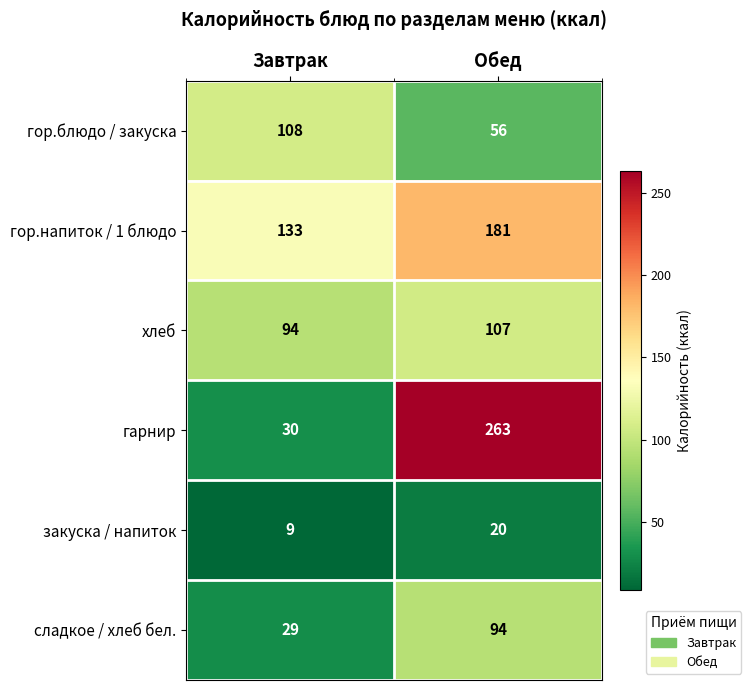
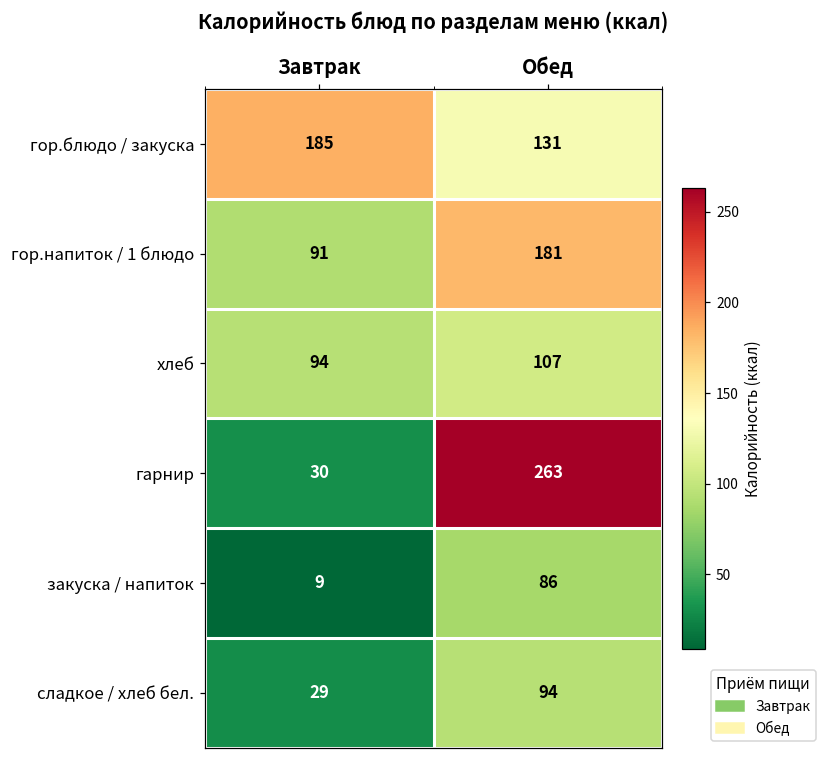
гор.блюдо / закуска, Завтрак: 108 -> 185
гор.блюдо / закуска, Обед: 56 -> 131
гор.напиток / 1 блюдо, Завтрак: 133 -> 91
закуска / напиток, Обед: 20 -> 86
